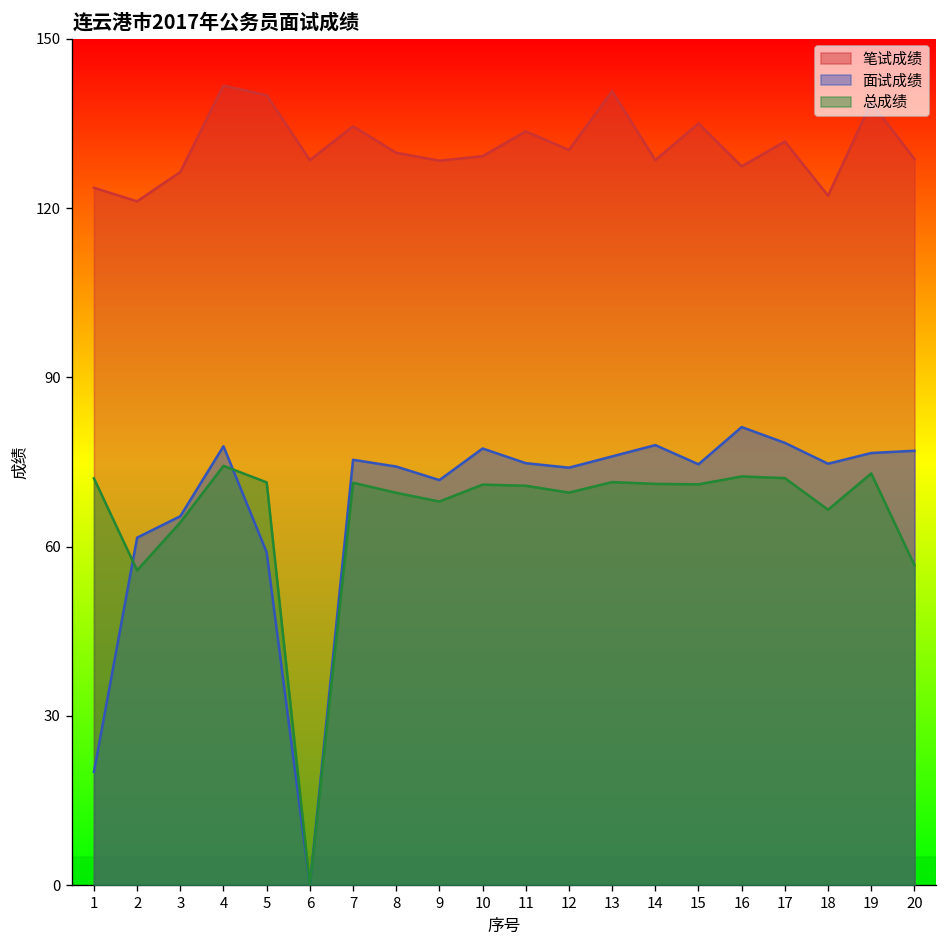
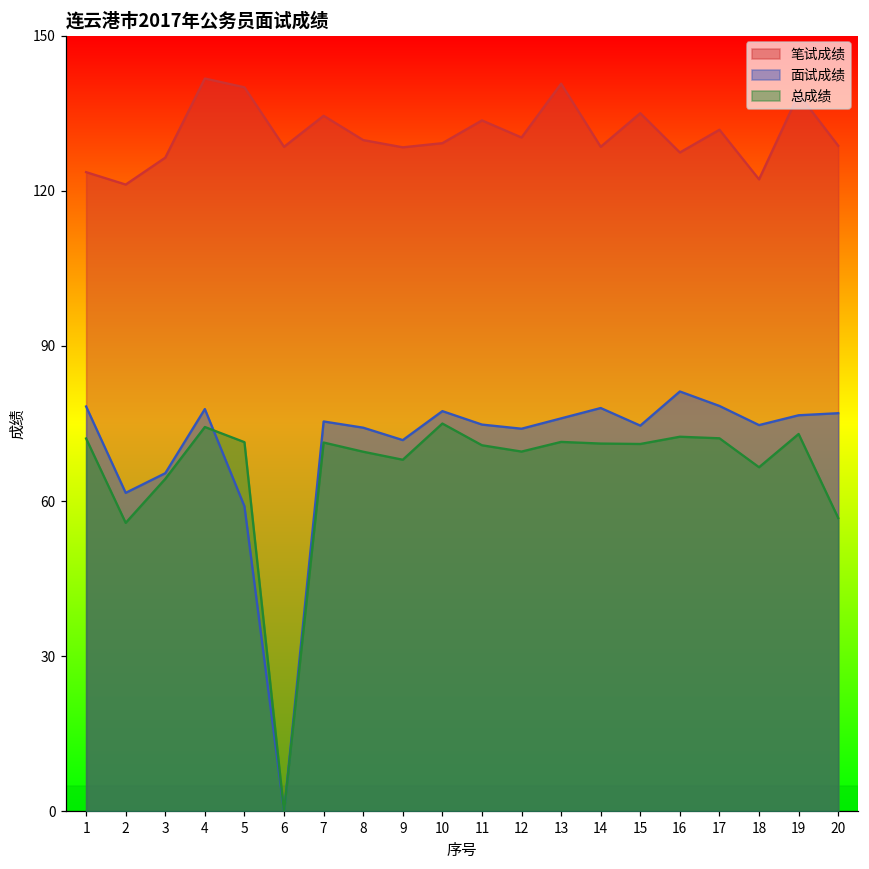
面试成绩, 1: 20 -> 78
总成绩, 10: 71 -> 75
